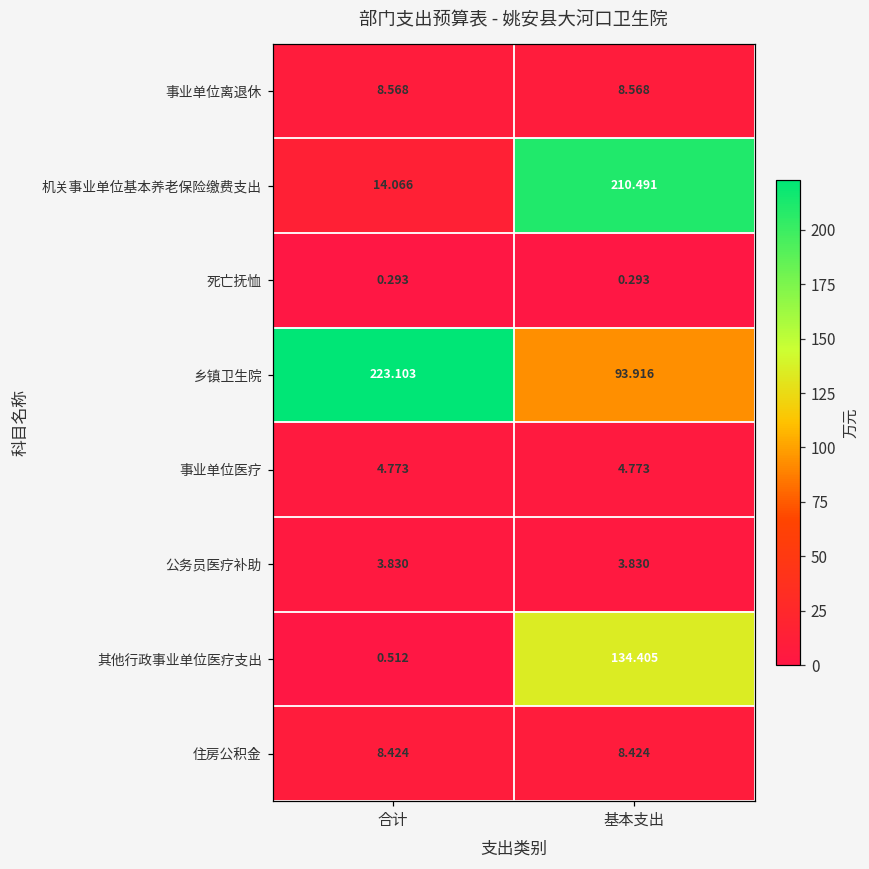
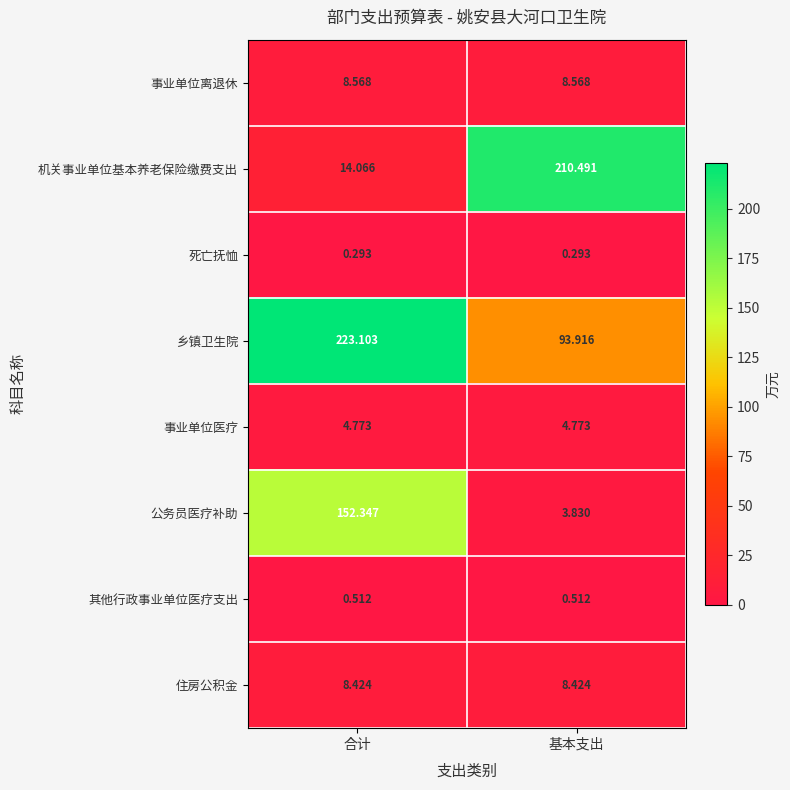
公务员医疗补助, 合计: 3.830 -> 152.347
其他行政事业单位医疗支出, 基本支出: 134.405 -> 0.512
